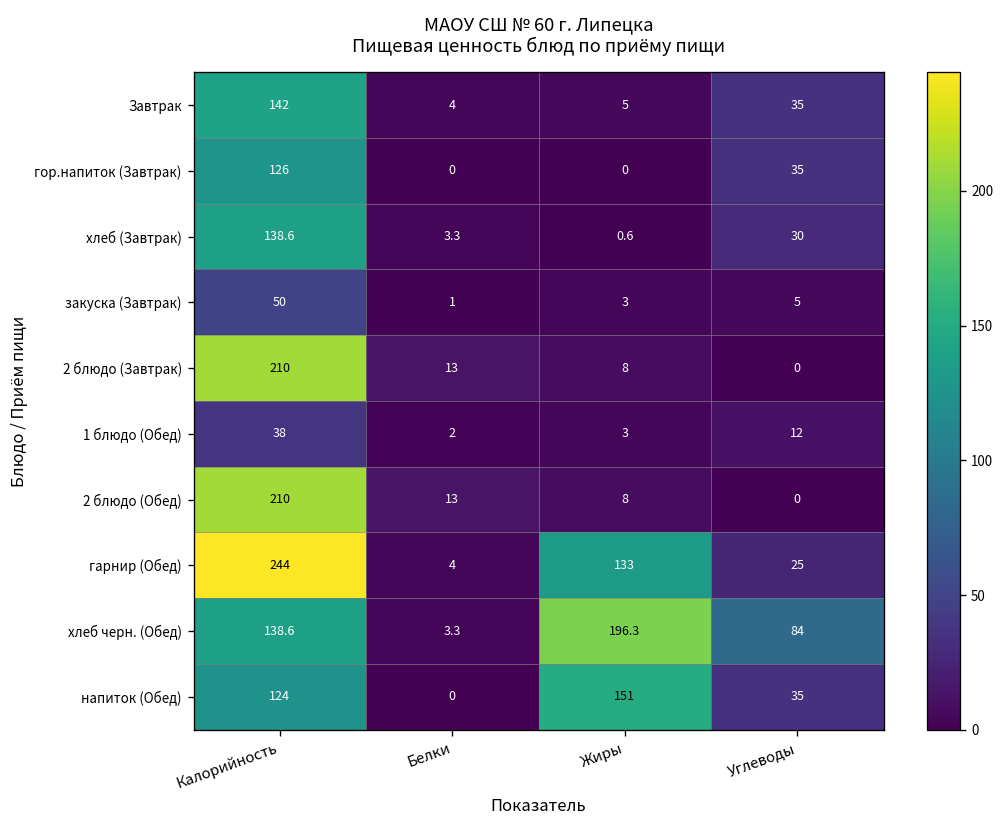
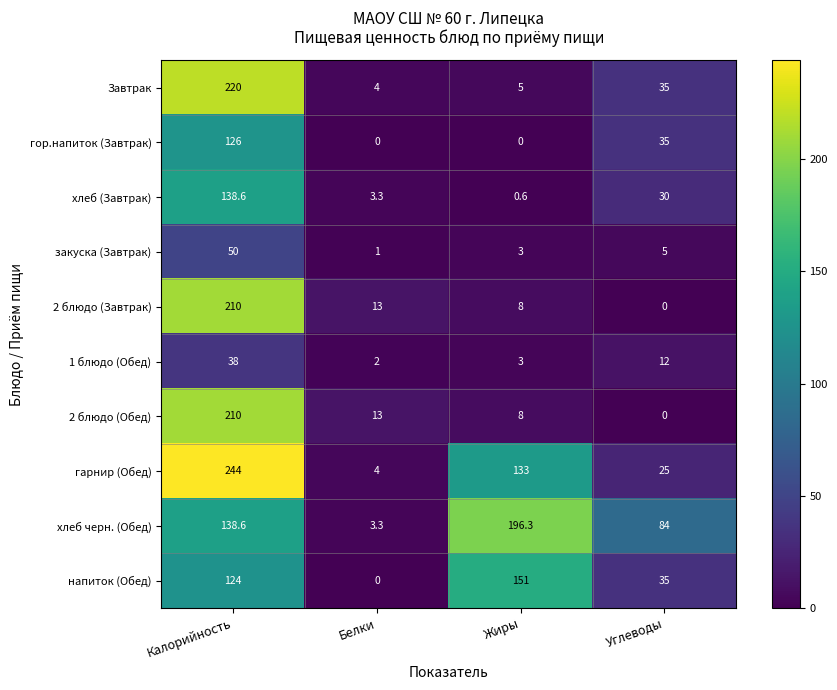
Завтрак, Калорийность: 142 -> 220
